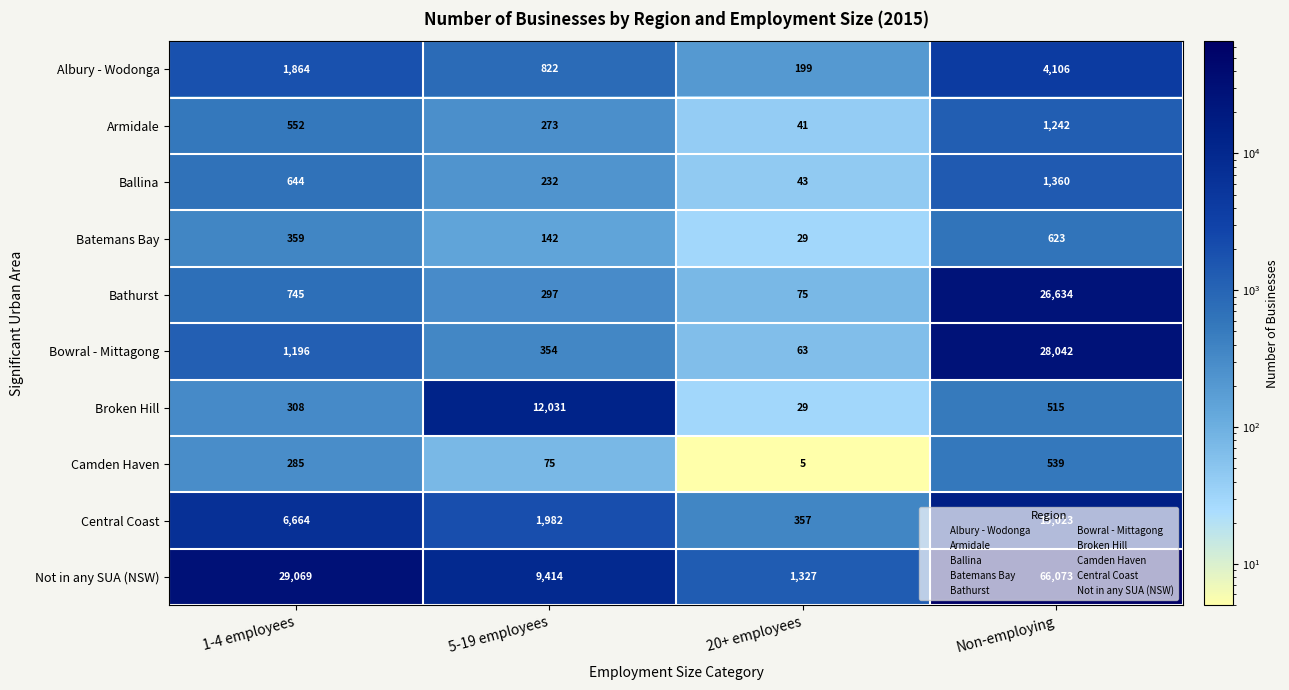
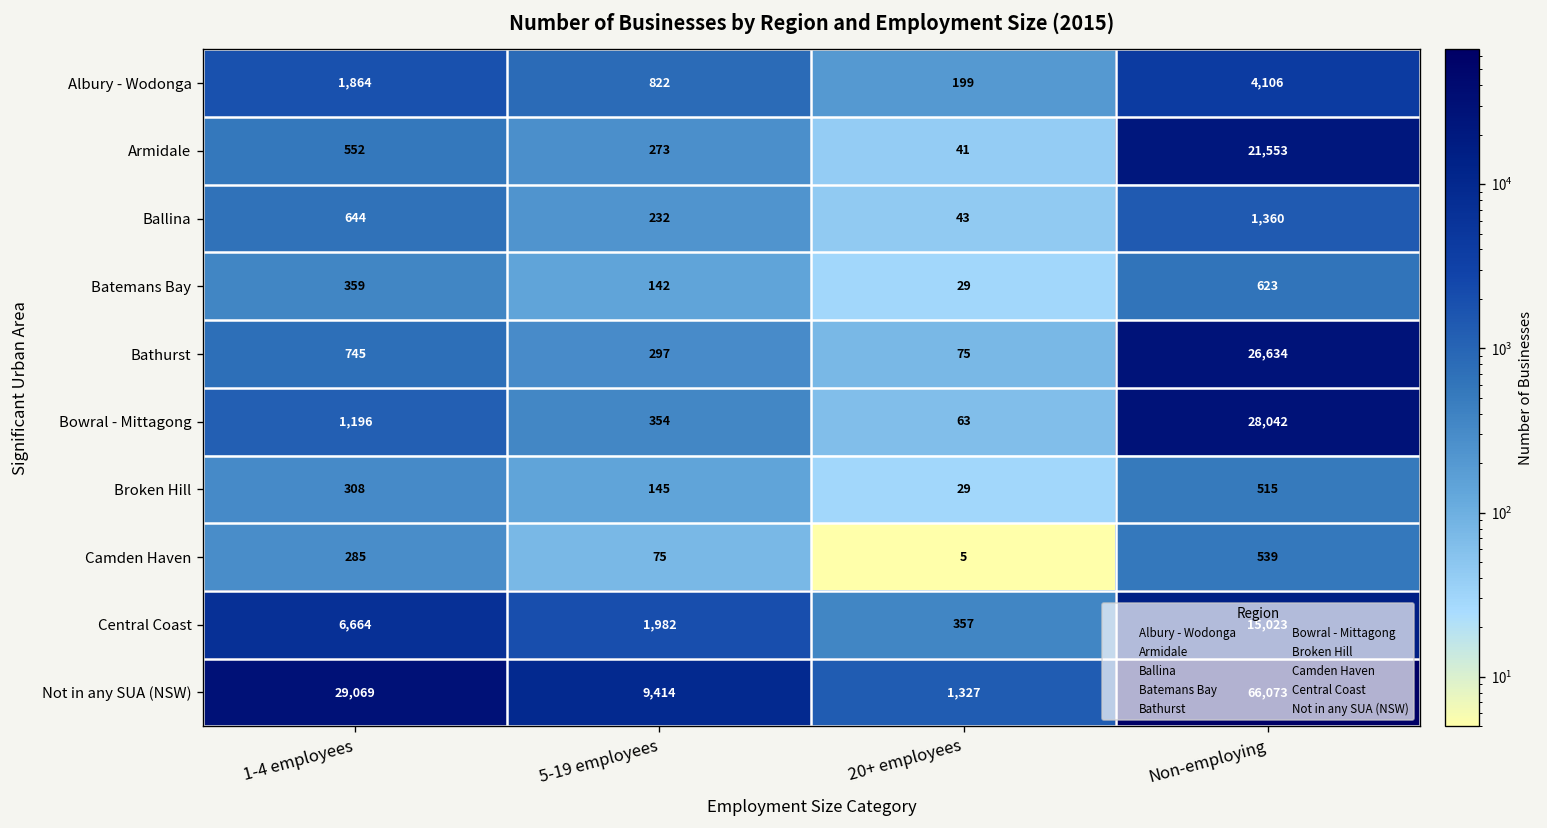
Armidale, Non-employing: 1,242 -> 21,553
Broken Hill, 5-19 employees: 12,031 -> 145
